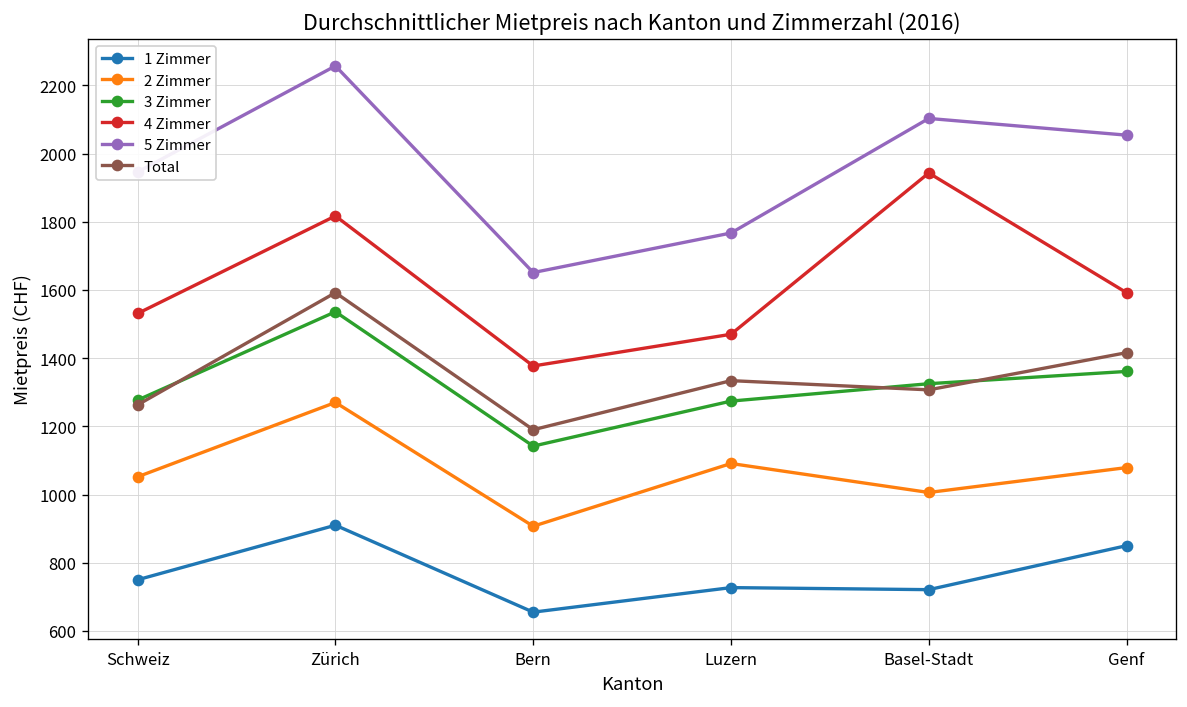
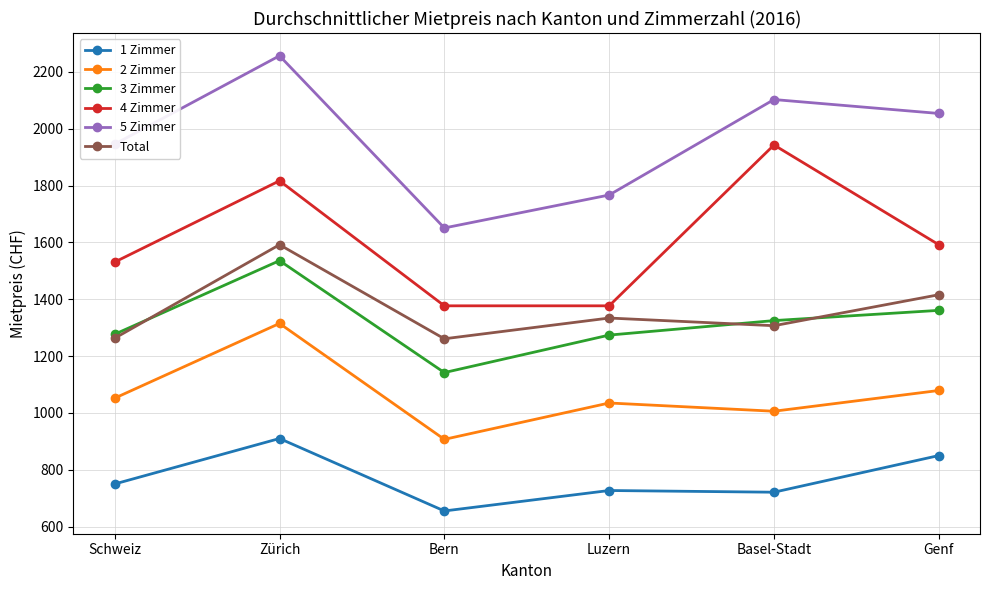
2 Zimmer, Zürich: 1270 -> 1320
Total, Bern: 1190 -> 1260
2 Zimmer, Luzern: 1090 -> 1040
4 Zimmer, Luzern: 1470 -> 1380
